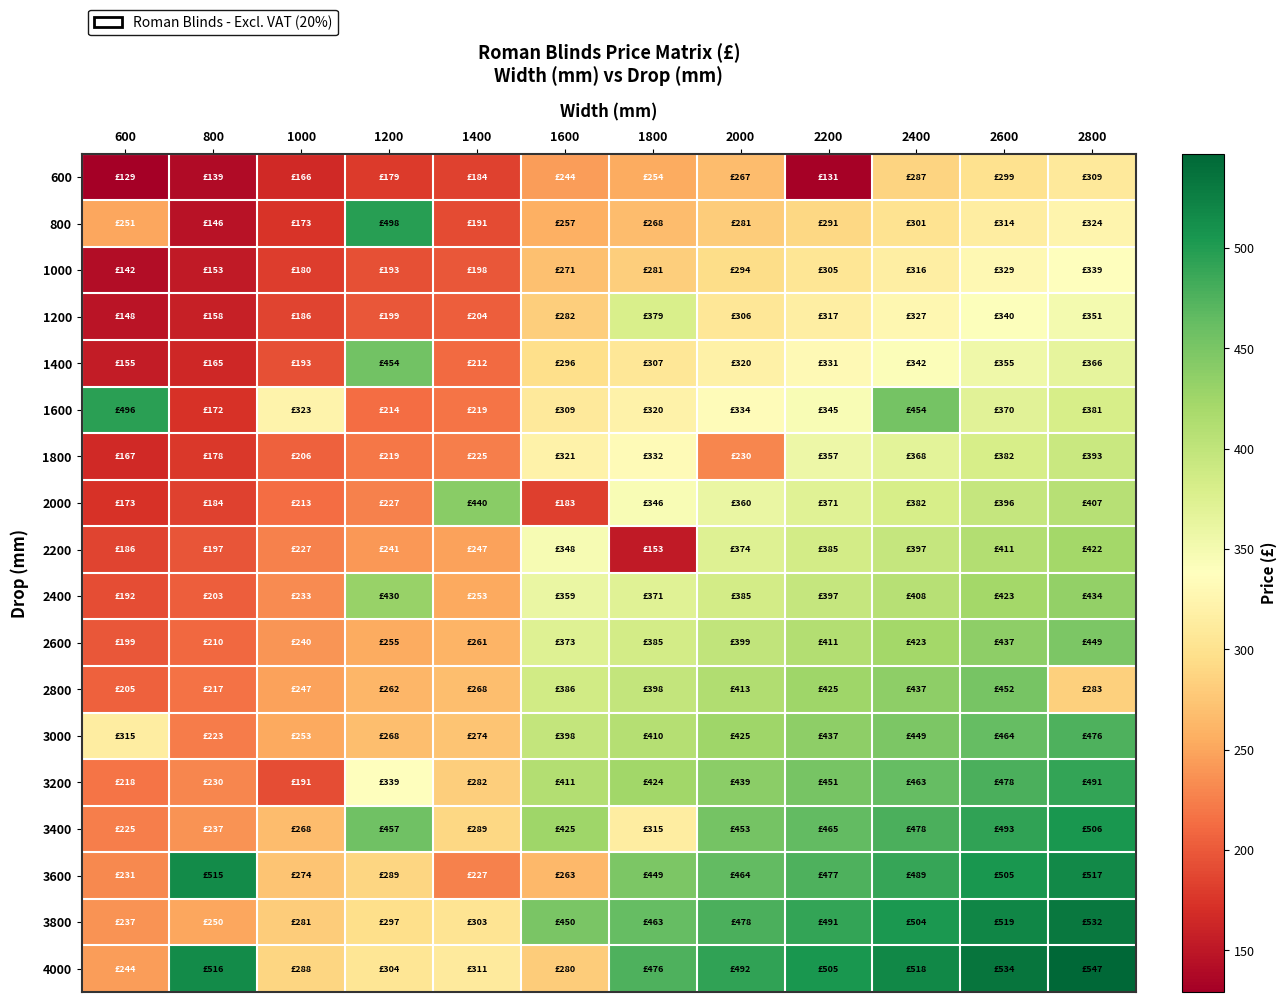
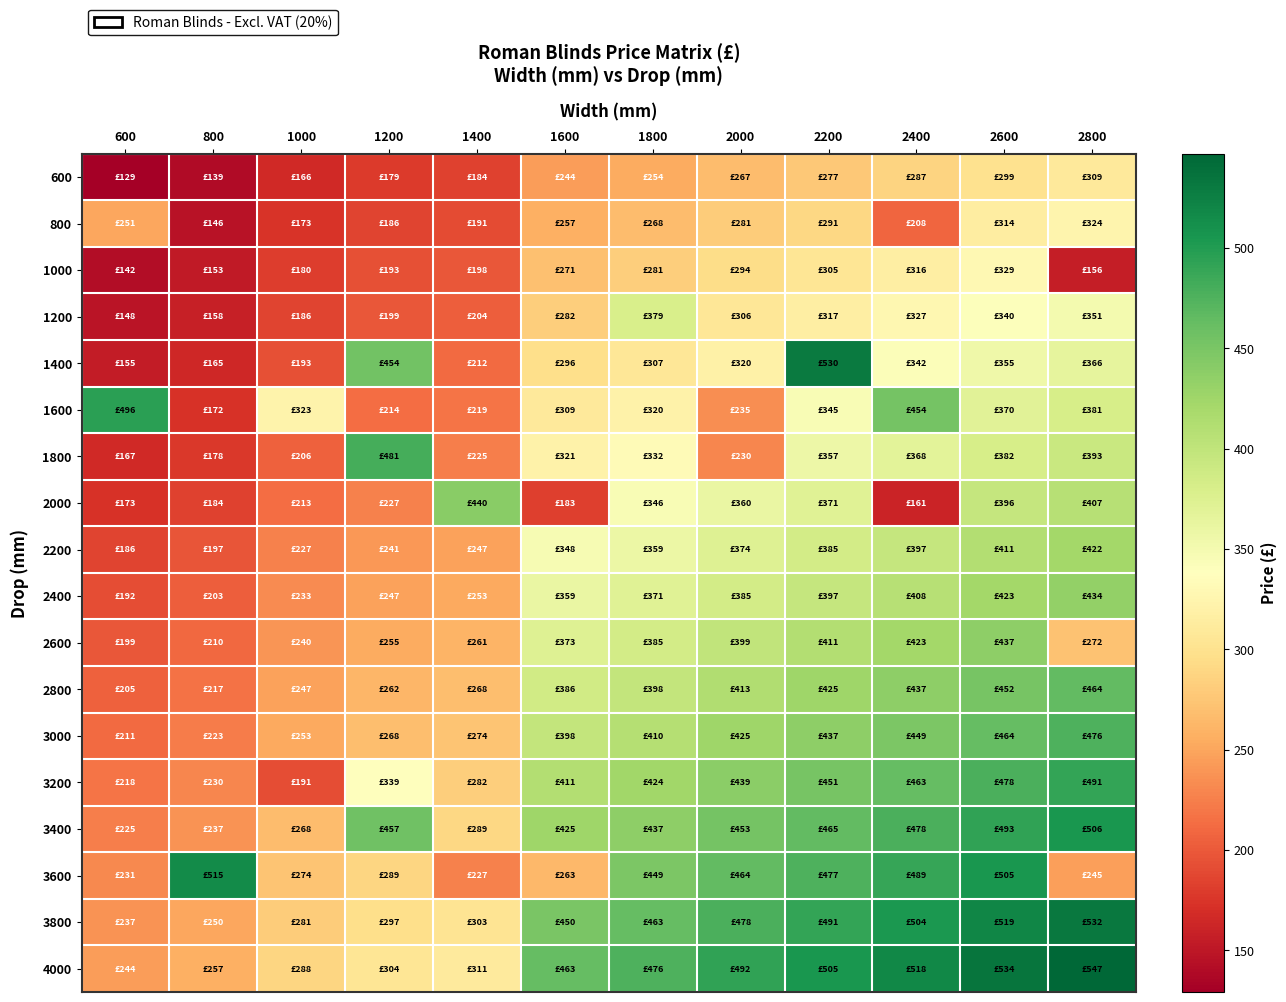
600, 2200: £131 -> £277
800, 1200: £498 -> £186
800, 2400: £301 -> £208
1000, 2800: £339 -> £156
1400, 2200: £331 -> £530
1600, 2000: £334 -> £235
1800, 1200: £219 -> £481
2000, 2400: £382 -> £161
2200, 1800: £153 -> £359
2400, 1200: £430 -> £247
2600, 2800: £449 -> £272
2800, 2800: £283 -> £464
3000, 600: £315 -> £211
3400, 1800: £315 -> £437
3600, 2800: £517 -> £245
4000, 800: £516 -> £257
4000, 1600: £280 -> £463
